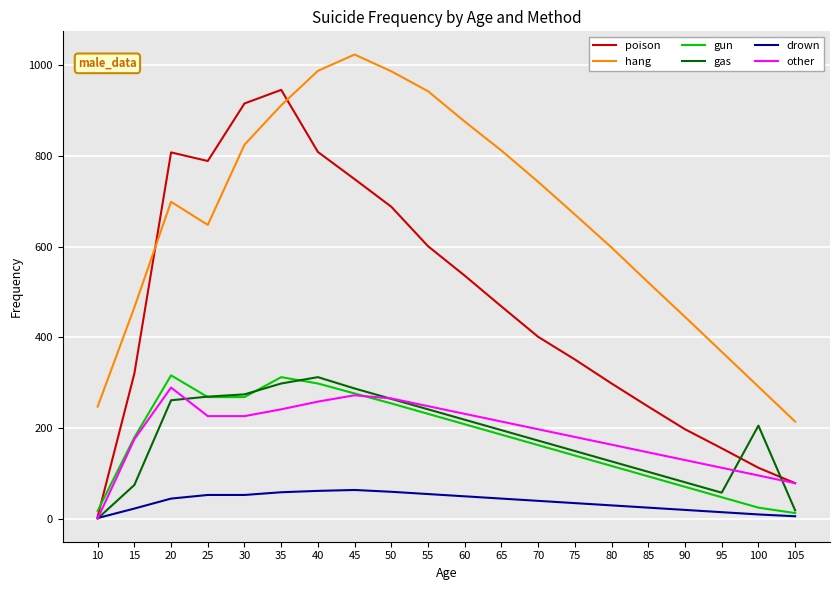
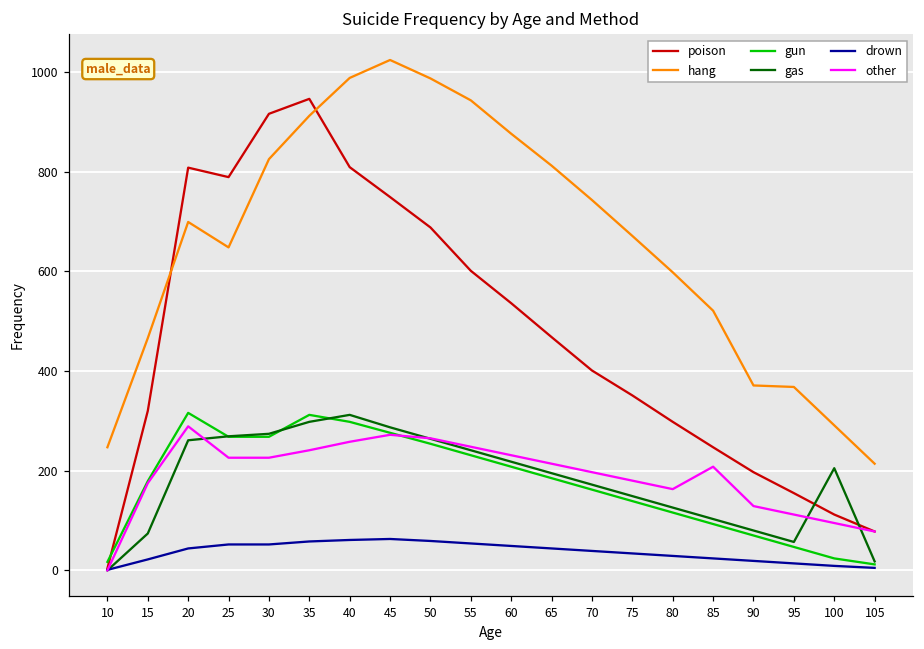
other, 85: 150 -> 210
hang, 90: 450 -> 370
